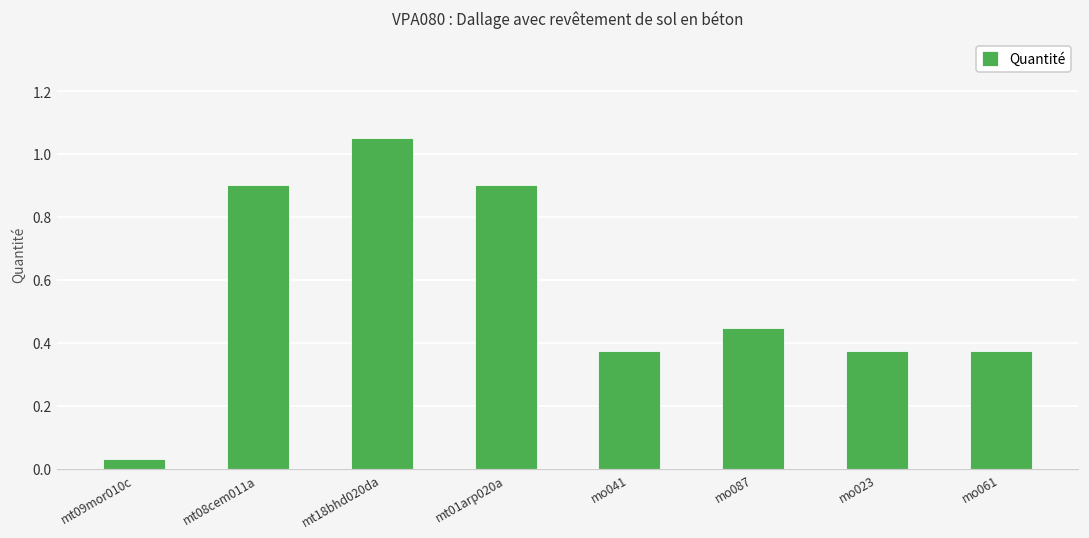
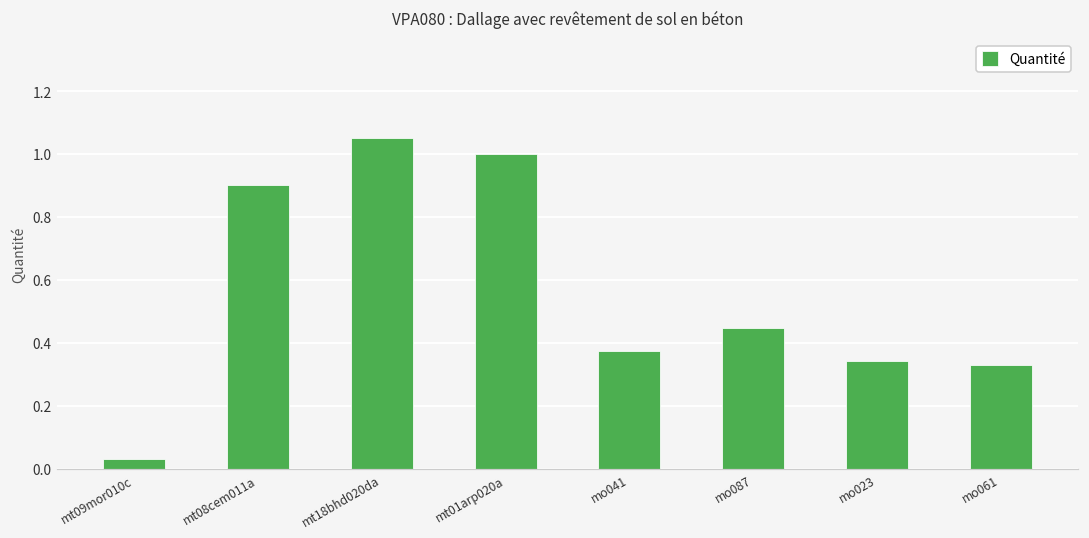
mt01arp020a: 0.9 -> 1.0
mo023: 0.38 -> 0.34
mo061: 0.38 -> 0.33
